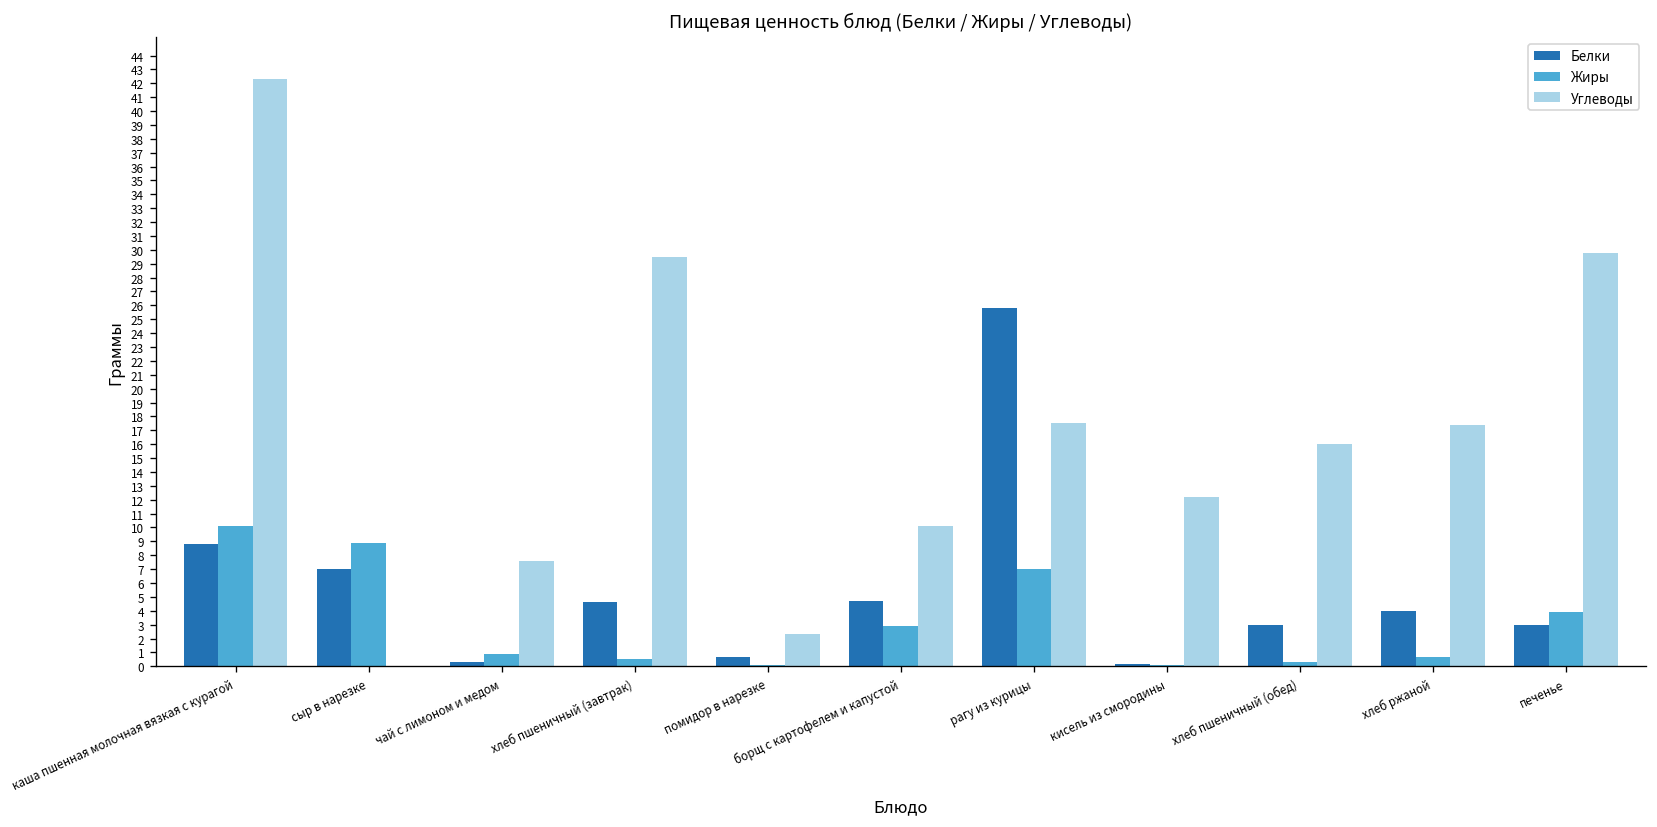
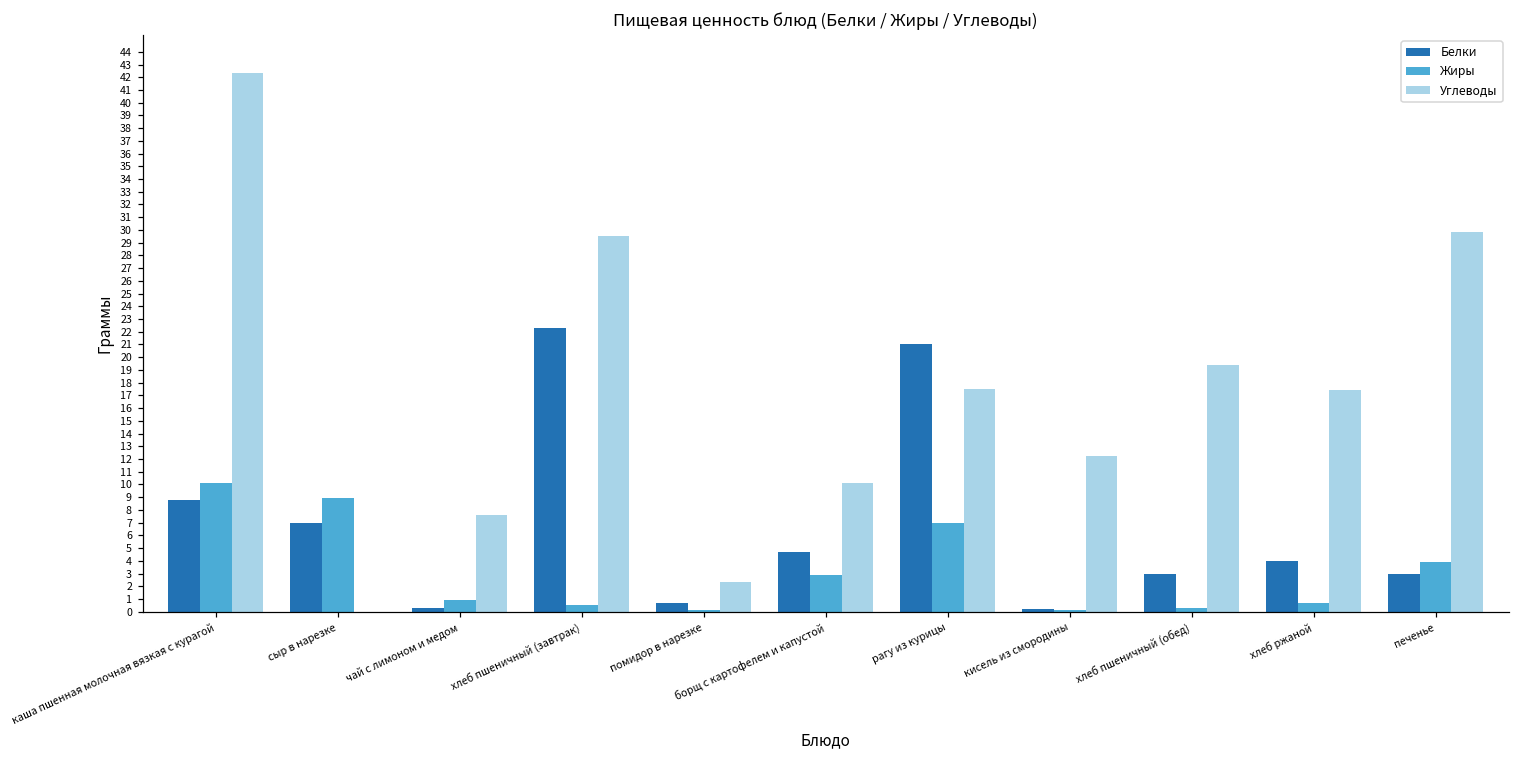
Белки, хлеб пшеничный (завтрак): 4.6 -> 22.3
Белки, рагу из курицы: 25.8 -> 21.0
Углеводы, хлеб пшеничный (обед): 16.0 -> 19.4
